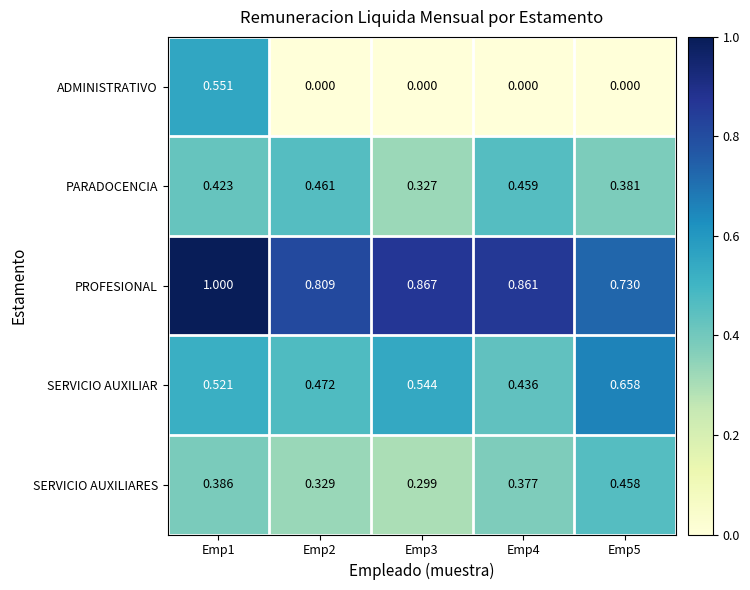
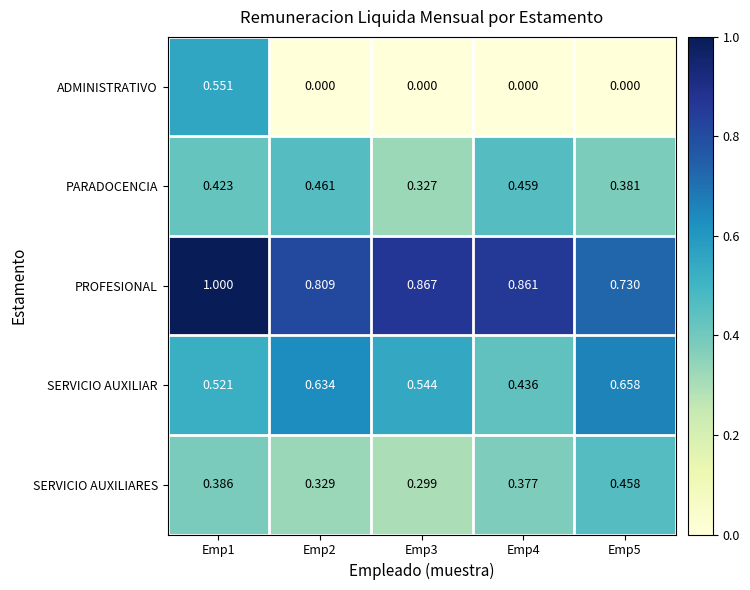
SERVICIO AUXILIAR, Emp2: 0.472 -> 0.634
